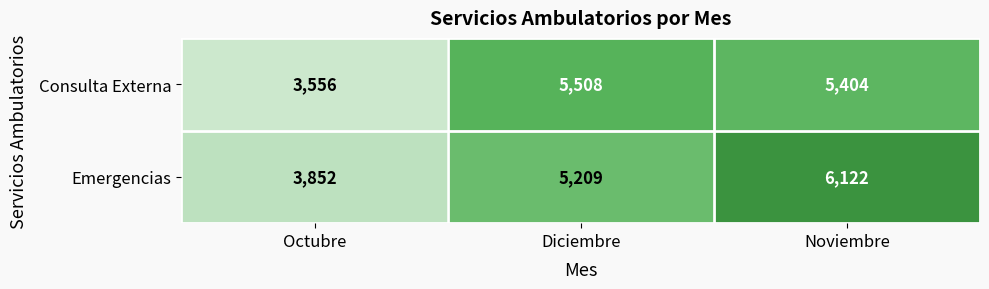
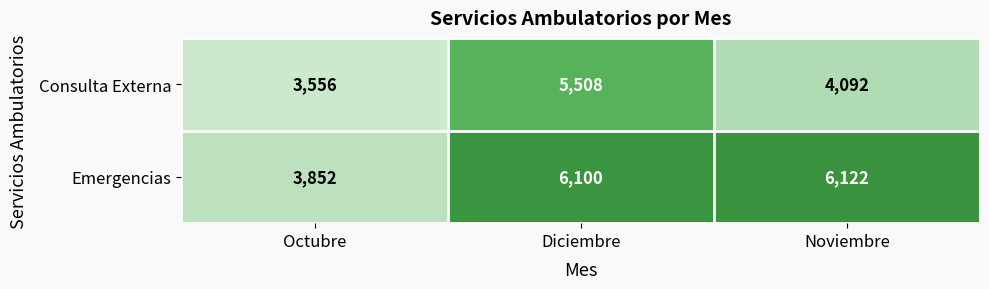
Consulta Externa, Noviembre: 5,404 -> 4,092
Emergencias, Diciembre: 5,209 -> 6,100
